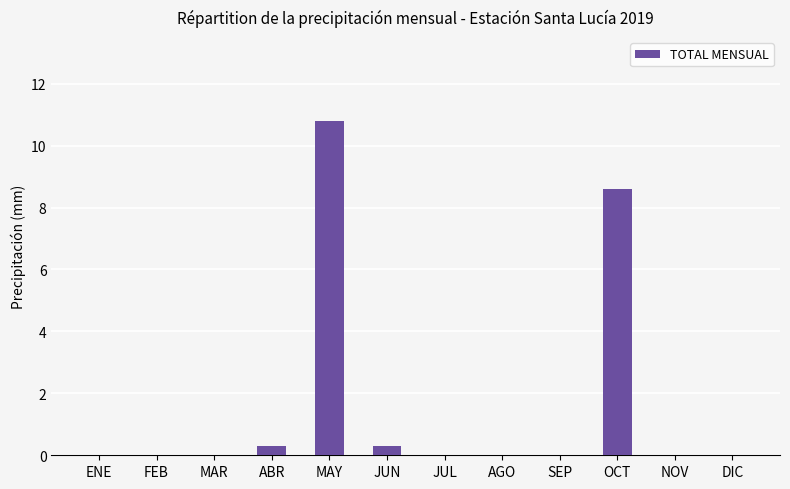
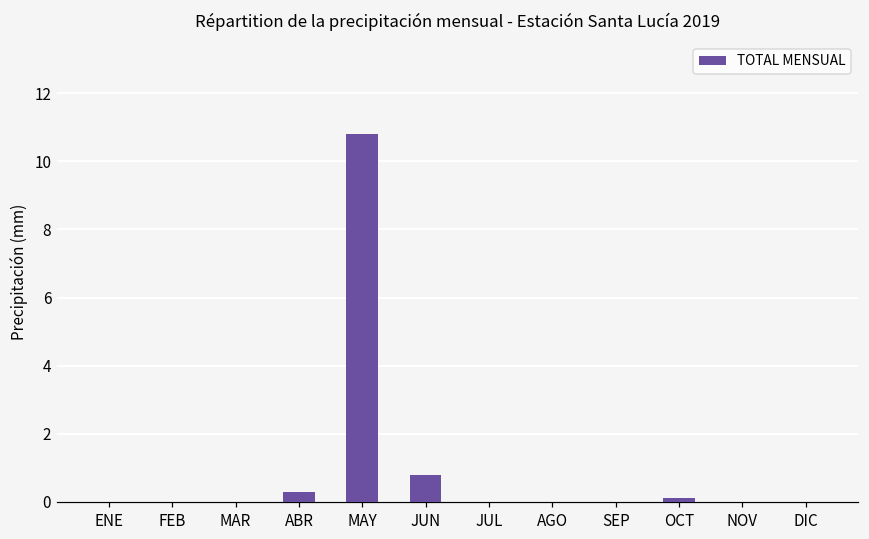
JUN: 0.3 -> 0.8
OCT: 8.6 -> 0.1
